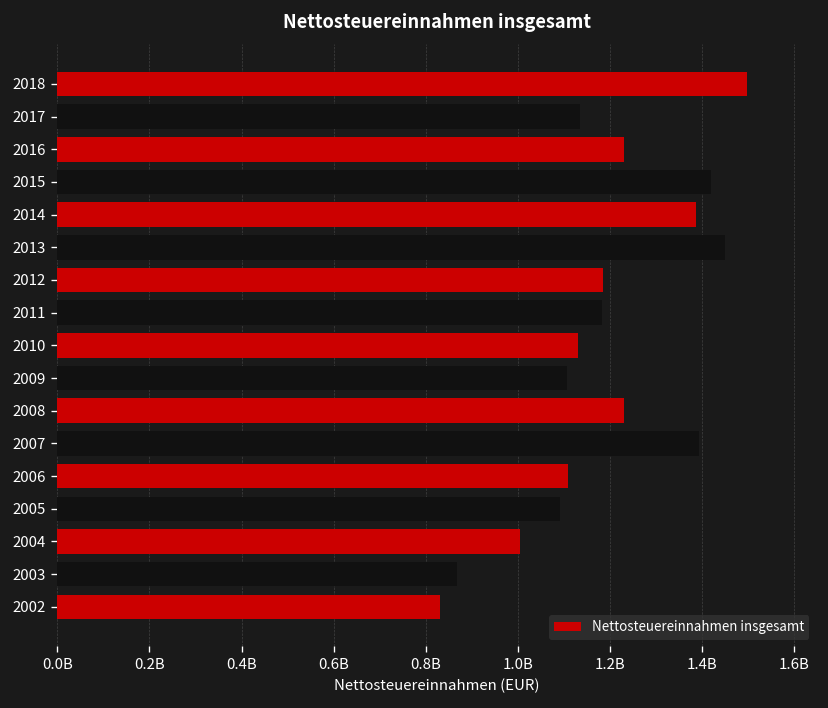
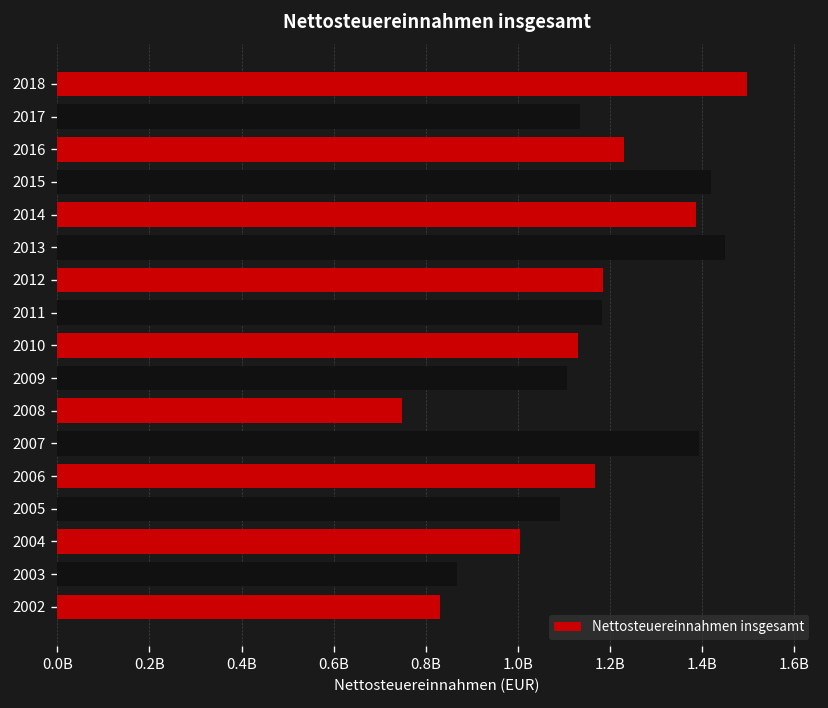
2008: 1230000000 -> 750000000
2006: 1110000000 -> 1170000000
